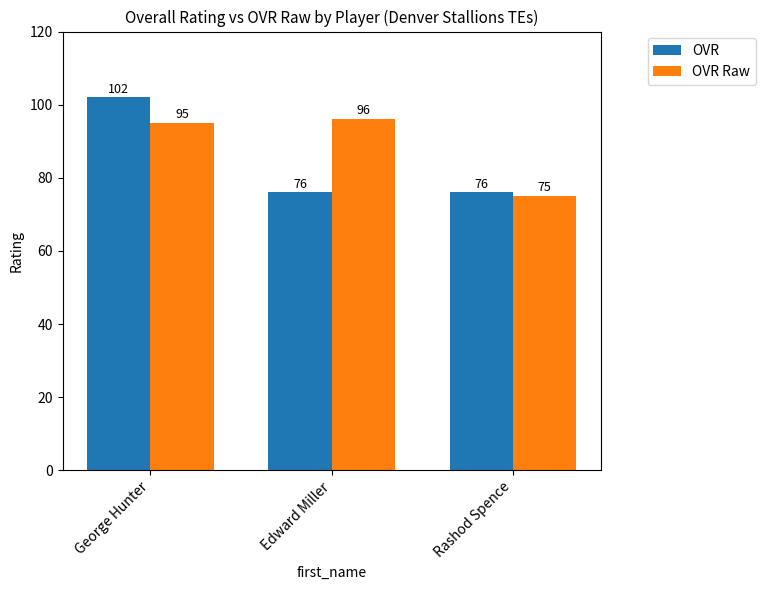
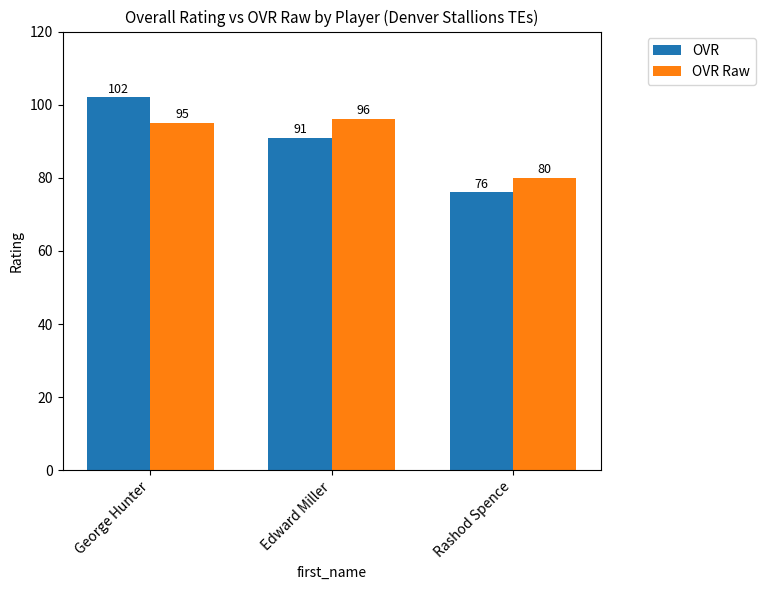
OVR, Edward Miller: 76 -> 91
OVR Raw, Rashod Spence: 75 -> 80
